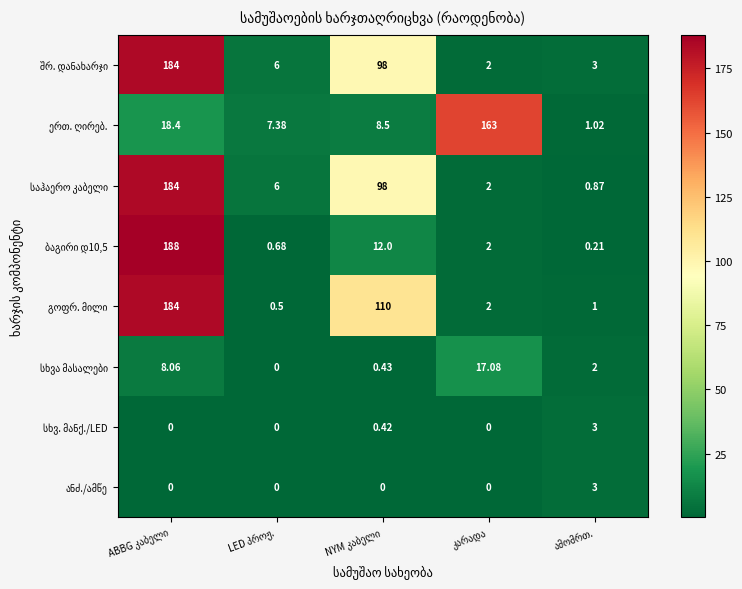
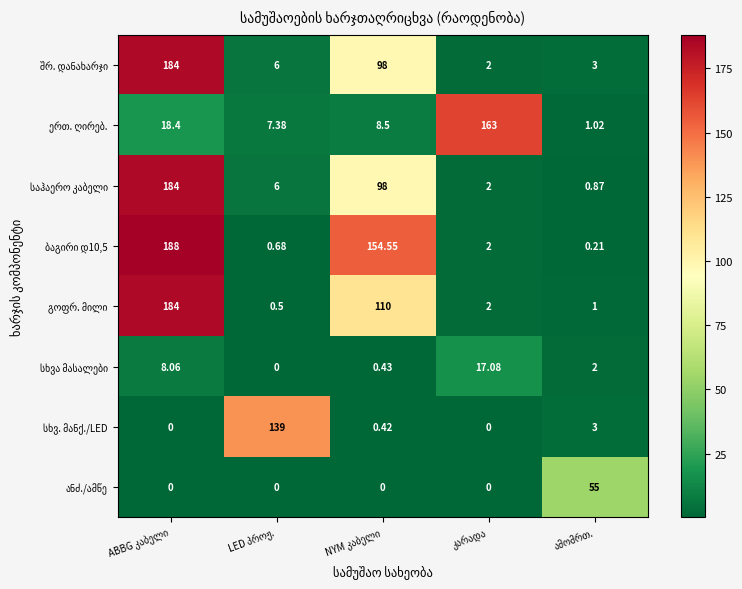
ბაგირი დ10,5, NYM კაბელი: 12.0 -> 154.55
სხვ. მანქ./LED, LED პროჟ.: 0 -> 139
ანძ./ამწე, ამომრთ.: 3 -> 55
